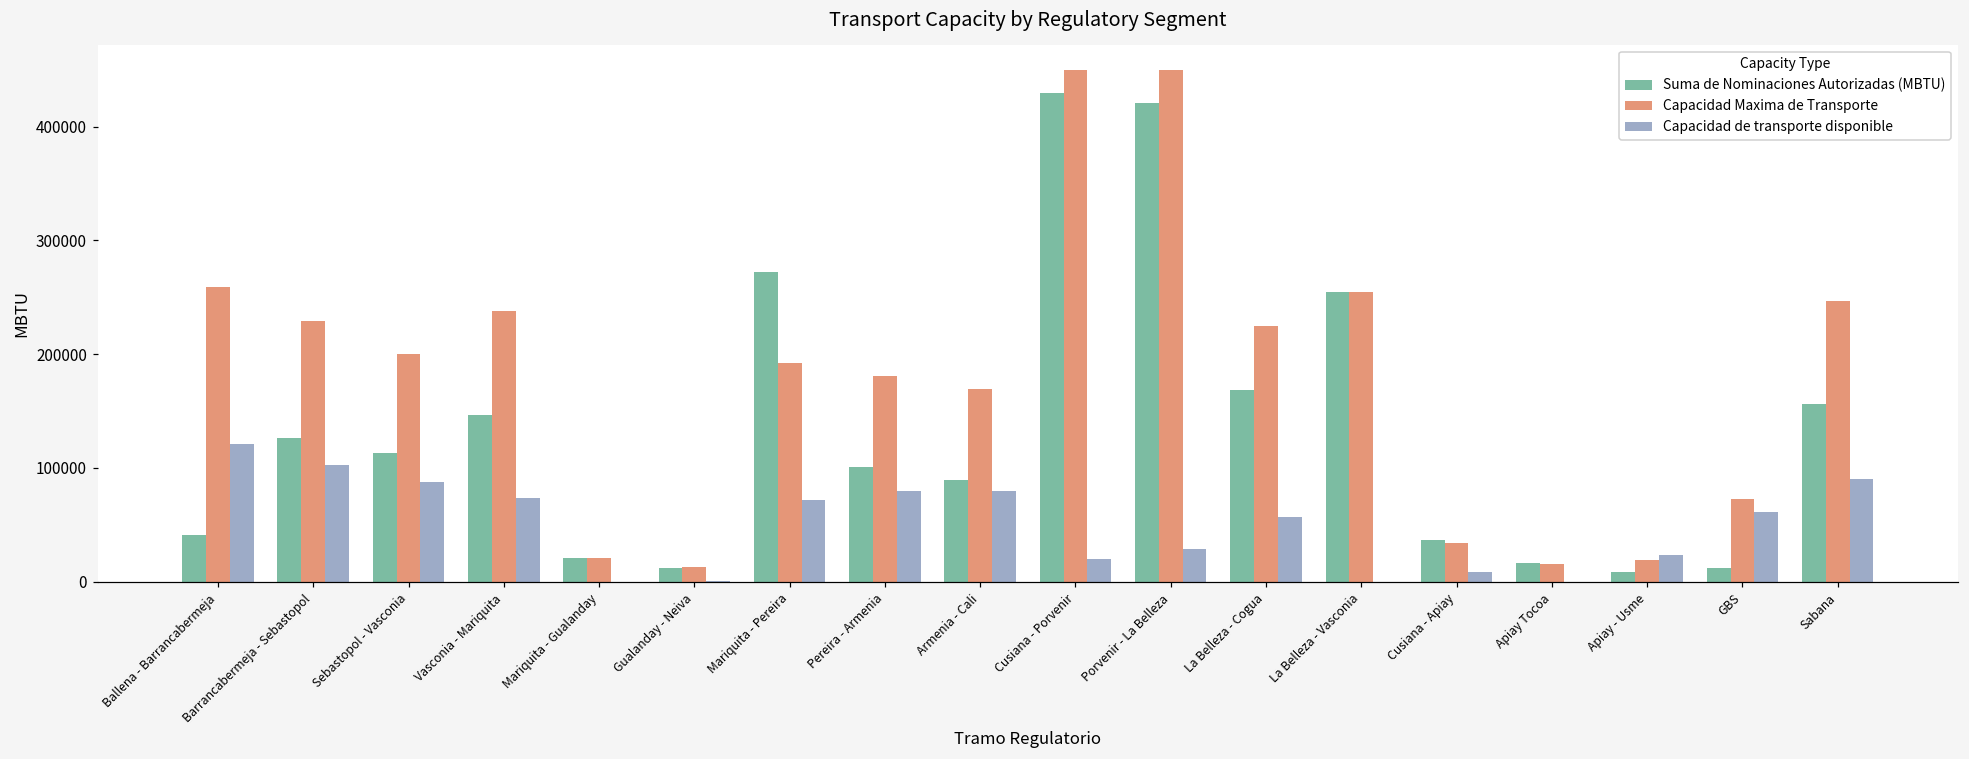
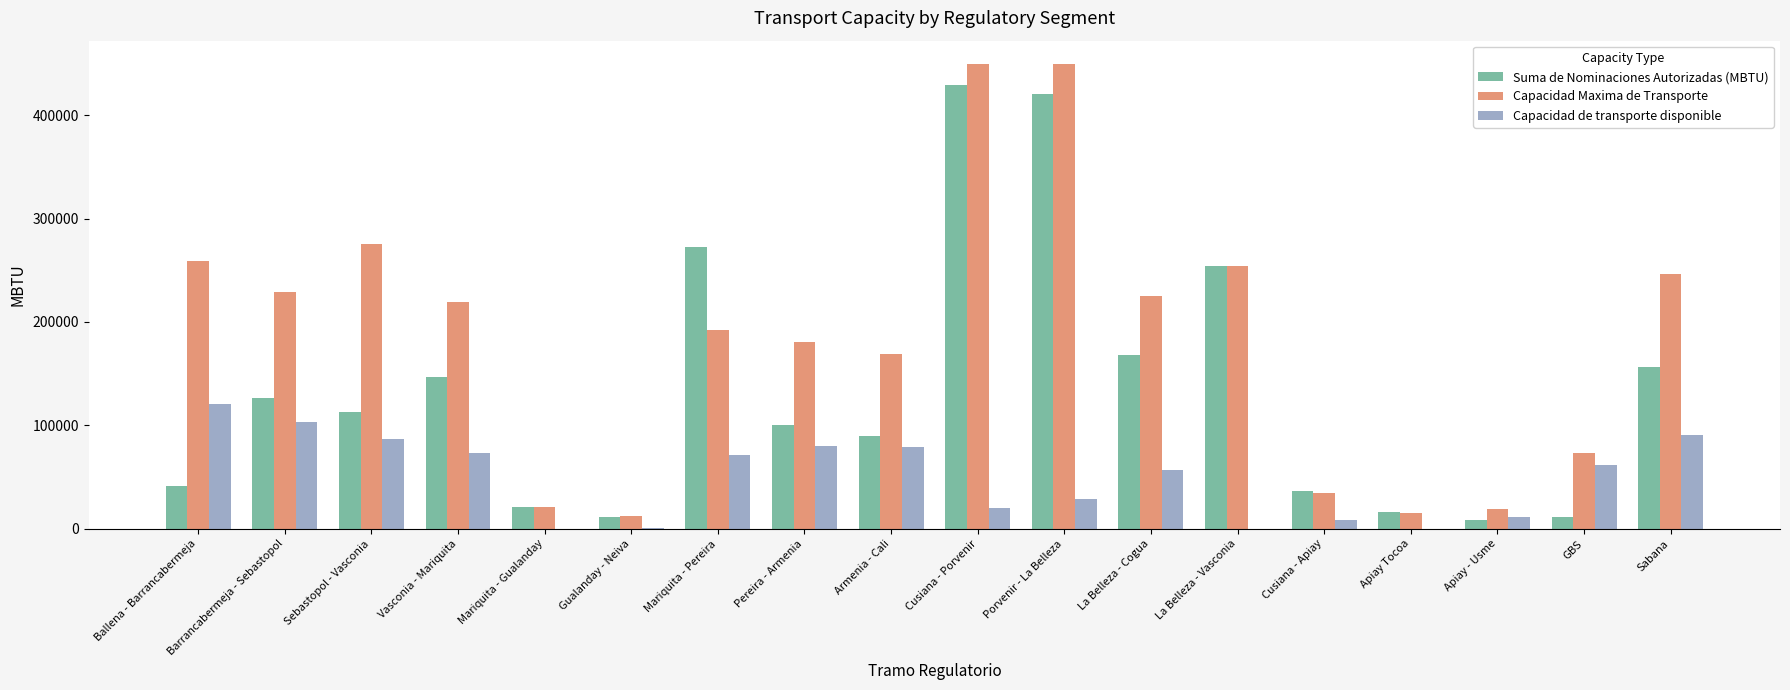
Capacidad Maxima de Transporte, Sebastopol - Vasconia: 200000 -> 275000
Capacidad Maxima de Transporte, Vasconia - Mariquita: 238000 -> 220000
Capacidad de transporte disponible, Apiay - Usme: 24000 -> 11000
